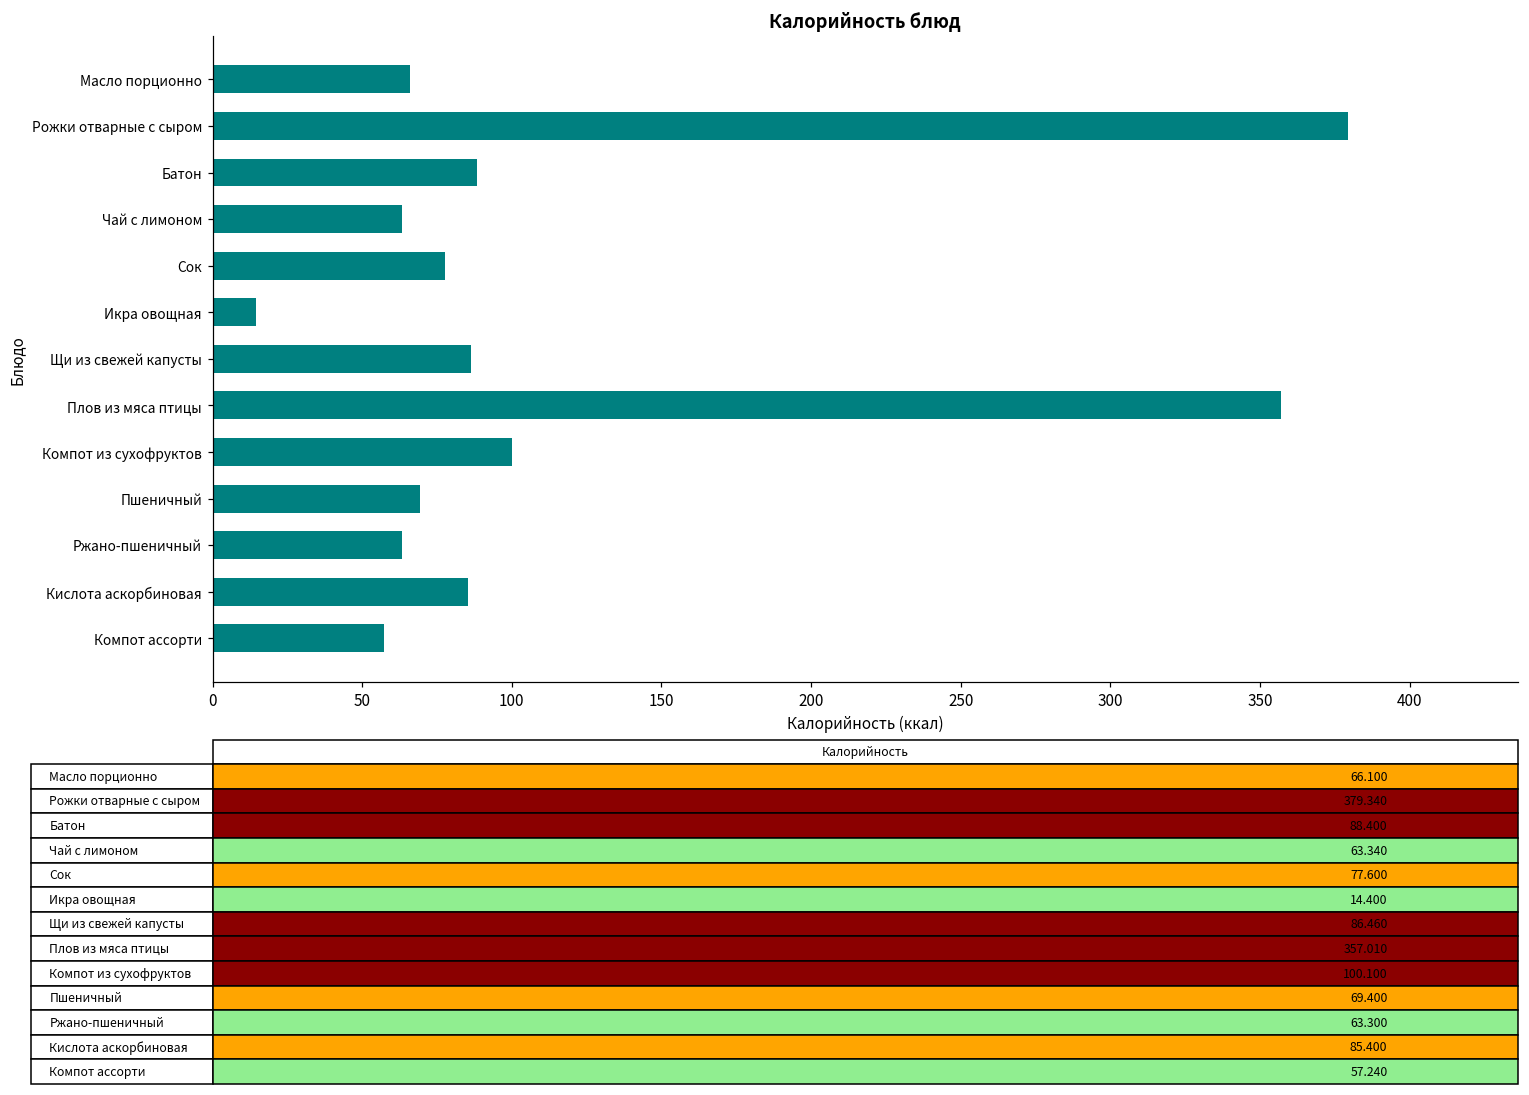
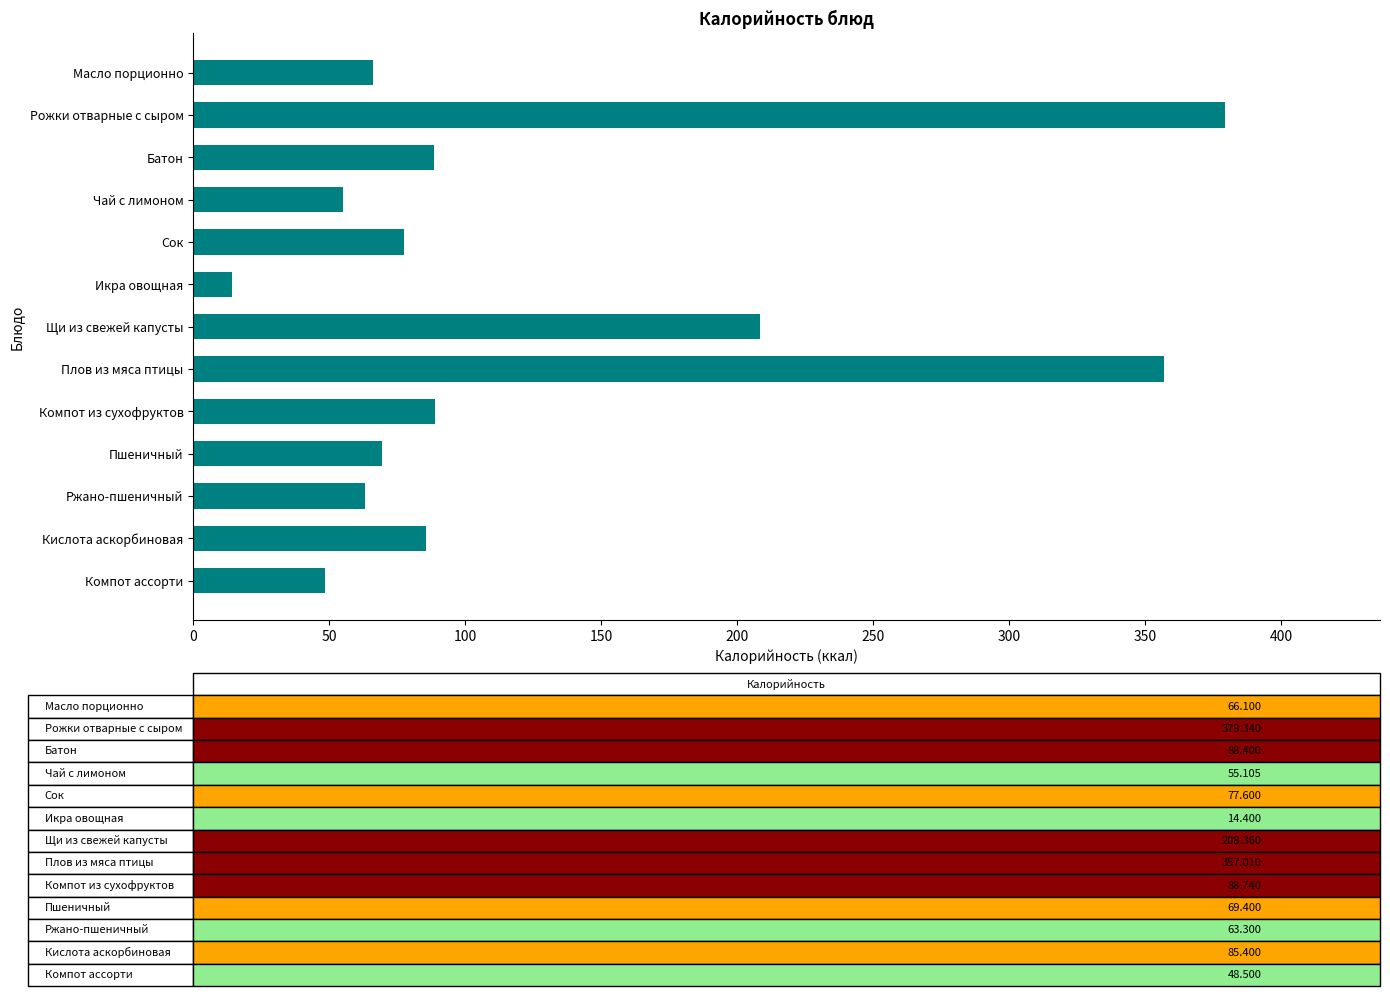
Чай с лимоном: 63.340 -> 55.105
Щи из свежей капусты: 86.460 -> 208.360
Компот из сухофруктов: 100.100 -> 88.740
Компот ассорти: 57.240 -> 48.500
